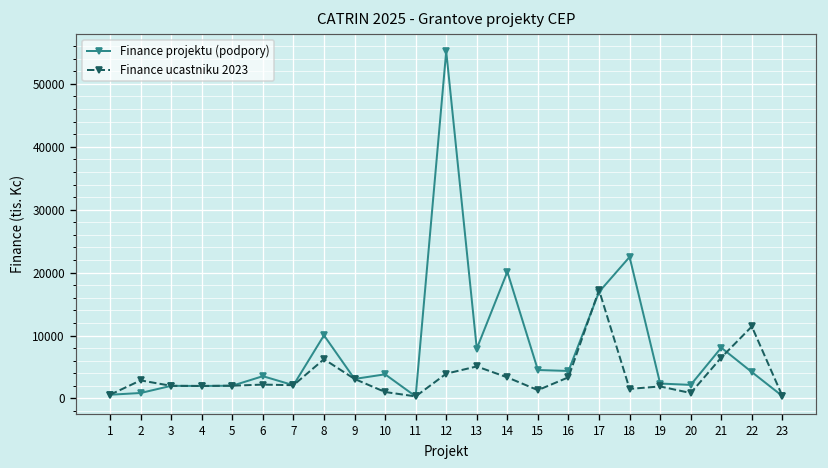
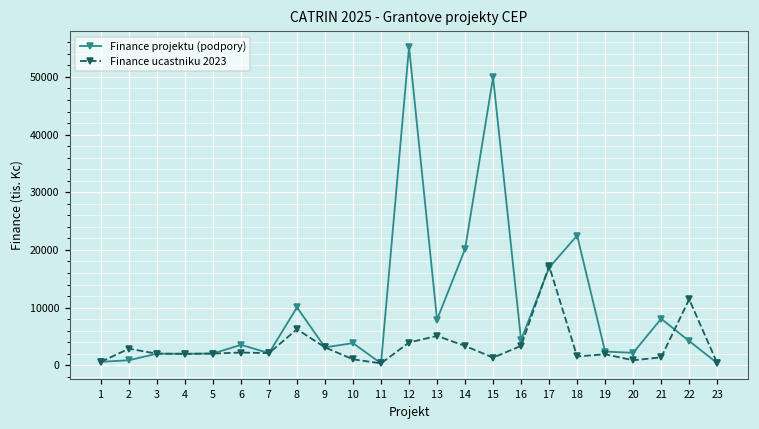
Finance projektu (podpory), 15: 5000 -> 50000
Finance ucastniku 2023, 21: 6000 -> 1000
